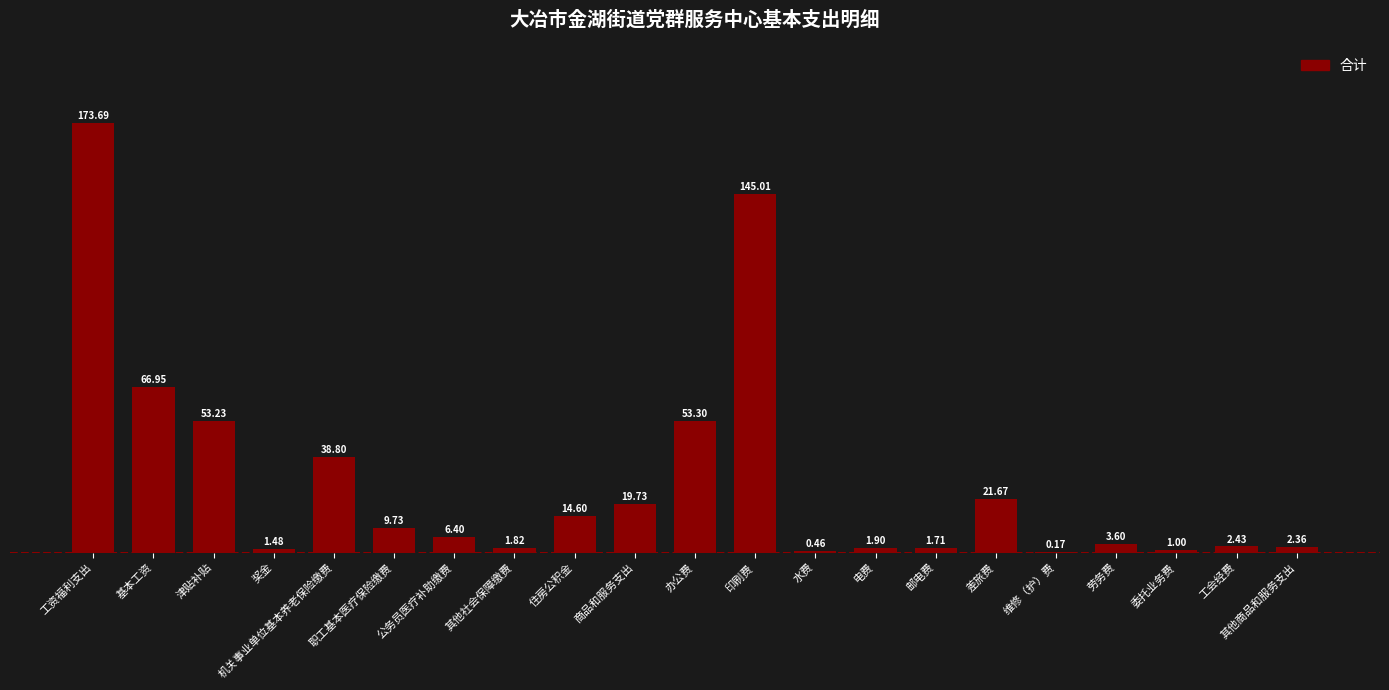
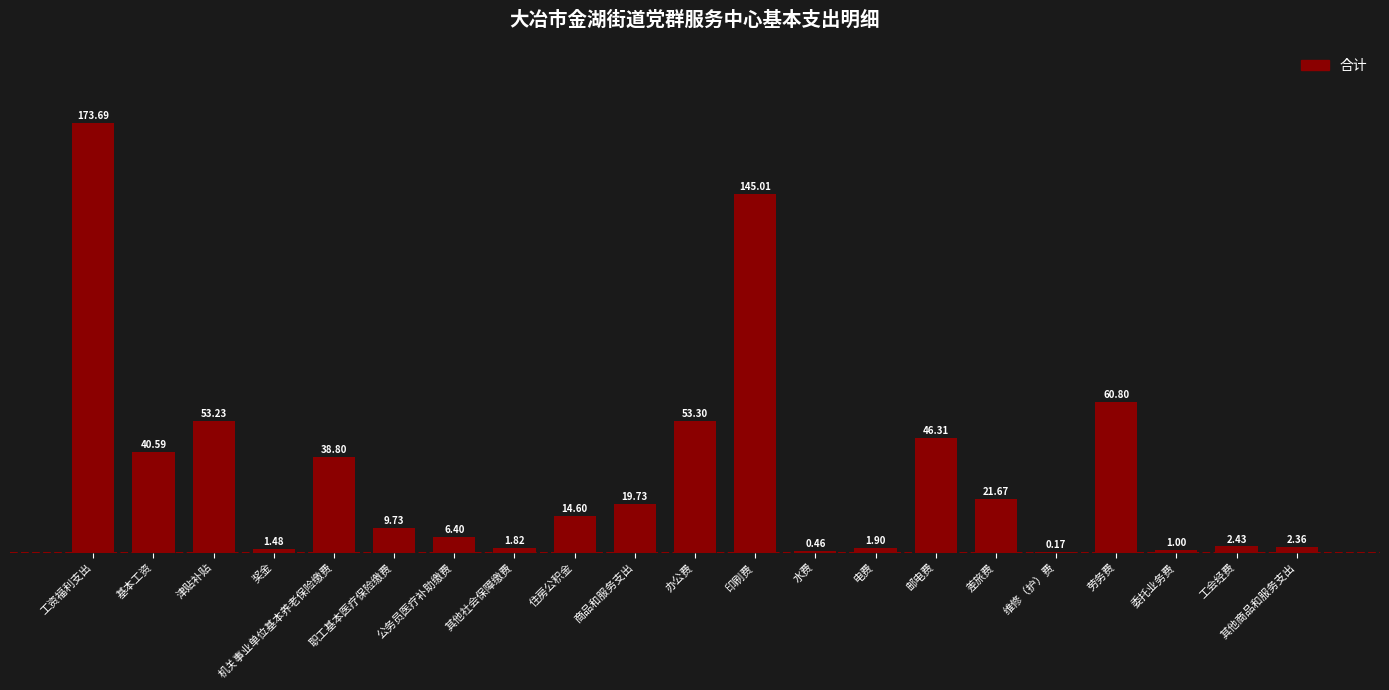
基本工资: 66.95 -> 40.59
邮电费: 1.71 -> 46.31
劳务费: 3.60 -> 60.80
